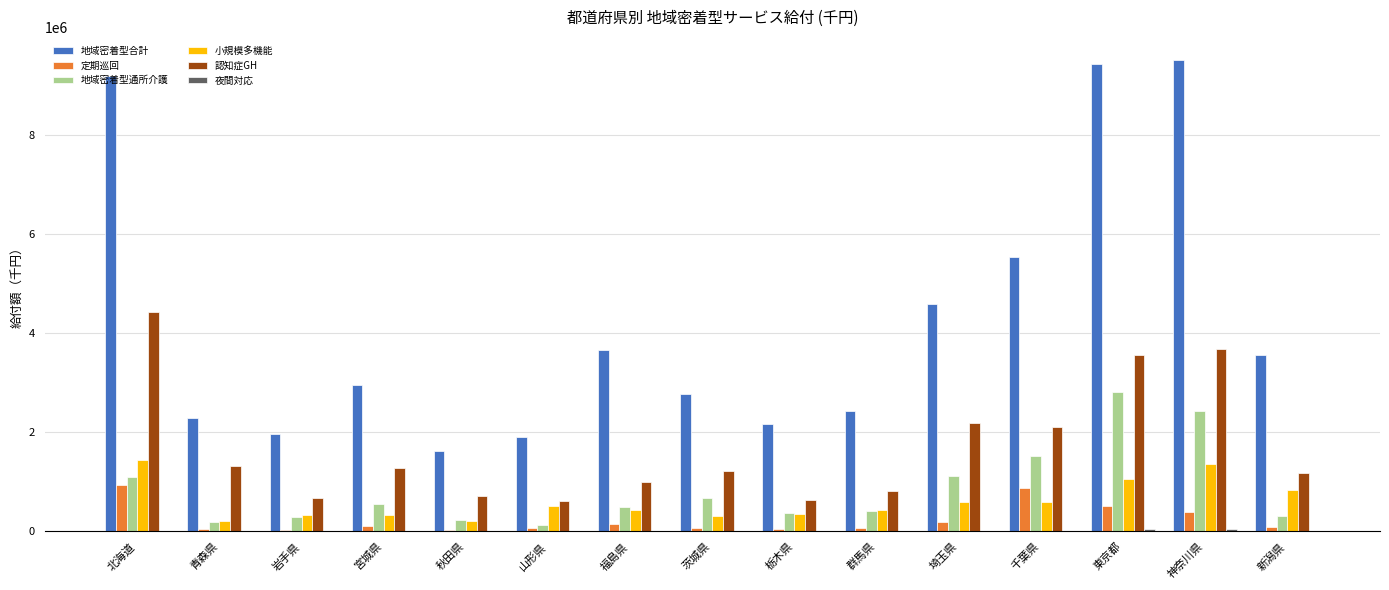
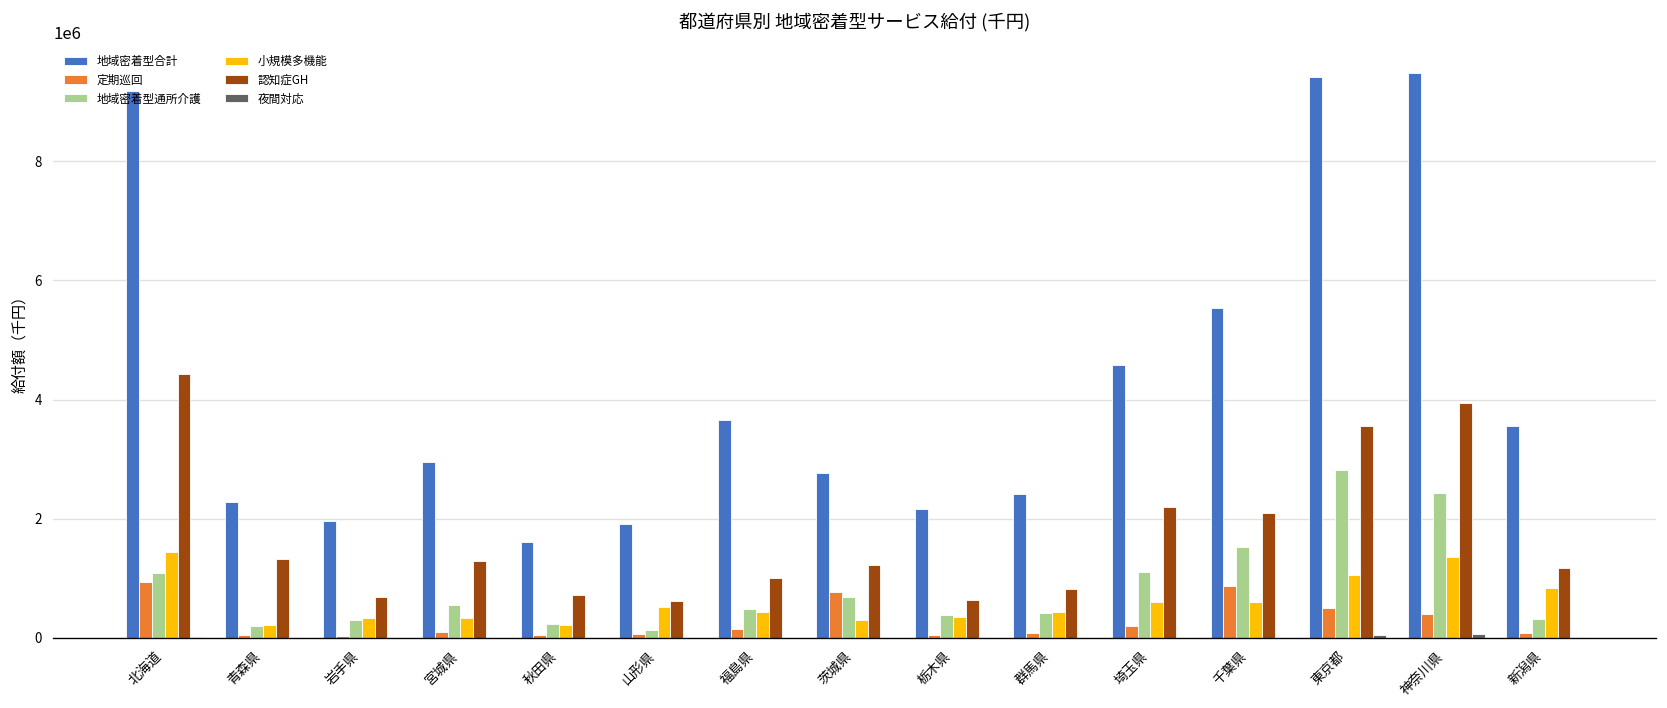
定期巡回, 茨城県: 100000 -> 800000
認知症GH, 神奈川県: 3700000 -> 3900000
